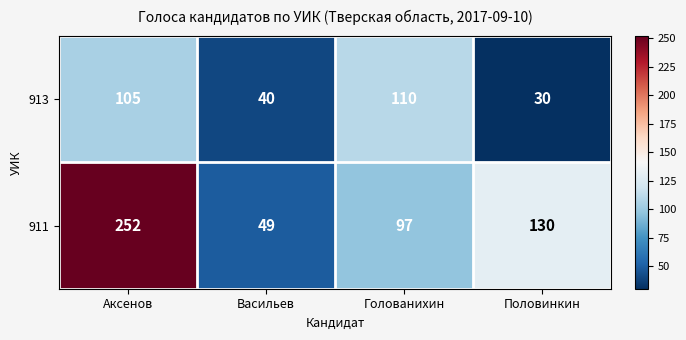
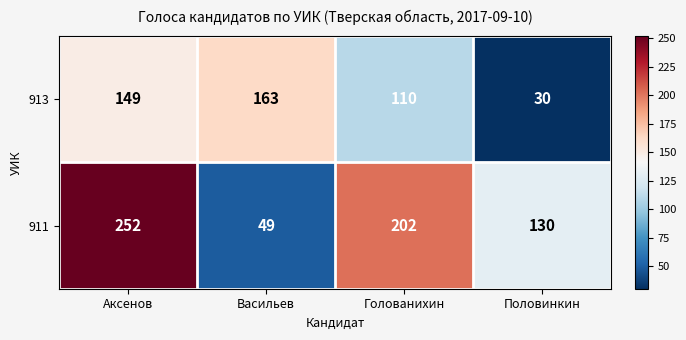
913, Аксенов: 105 -> 149
913, Васильев: 40 -> 163
911, Голованихин: 97 -> 202
